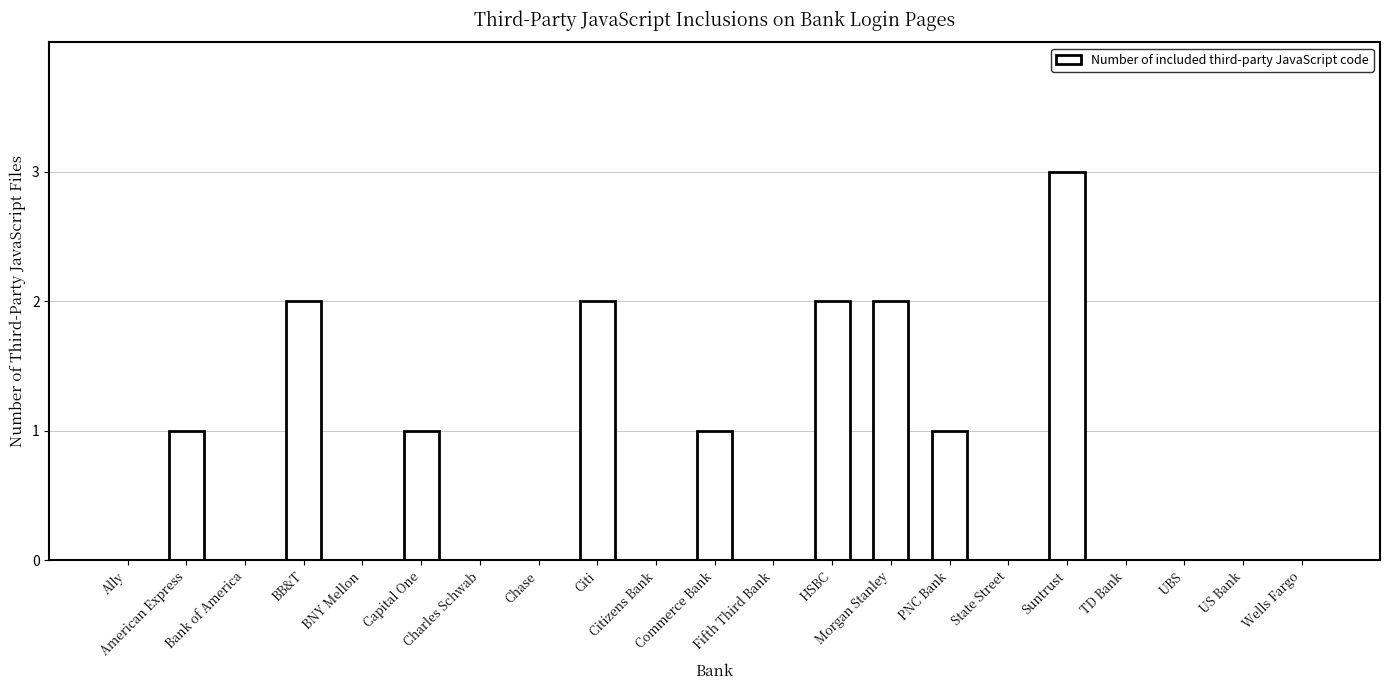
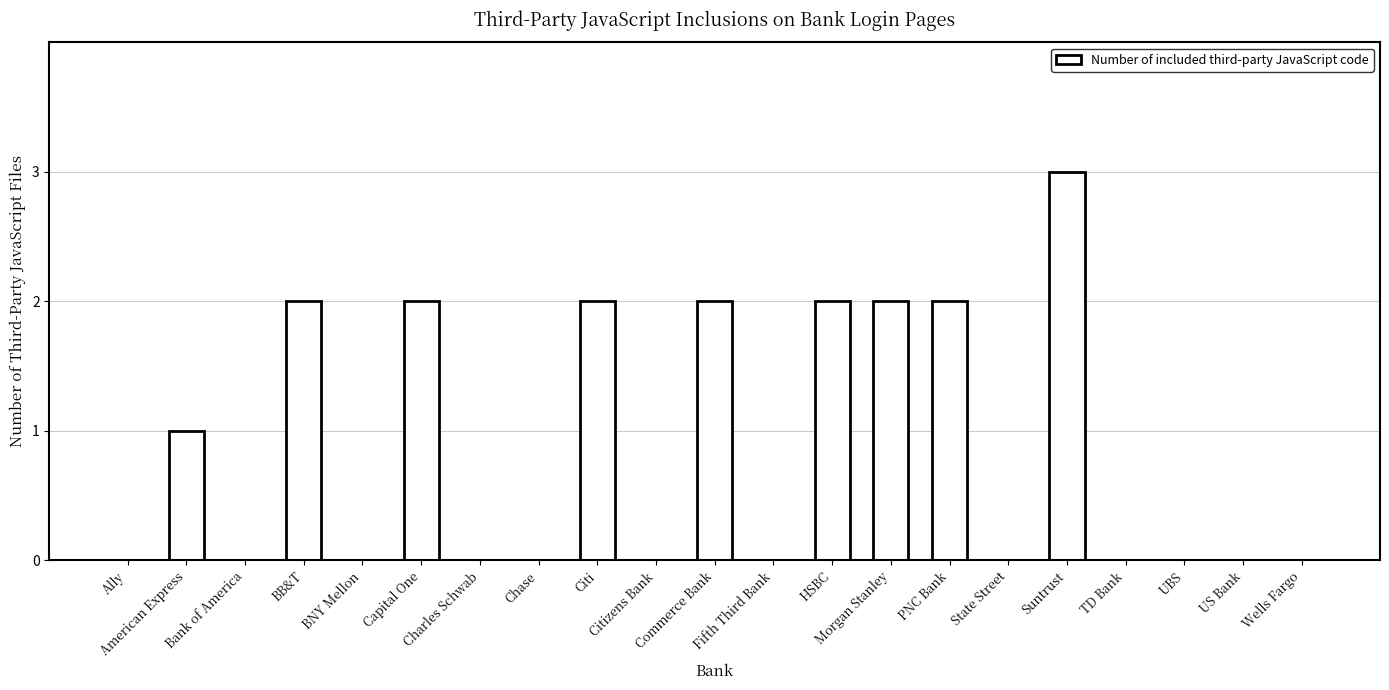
Capital One: 1 -> 2
Commerce Bank: 1 -> 2
PNC Bank: 1 -> 2
